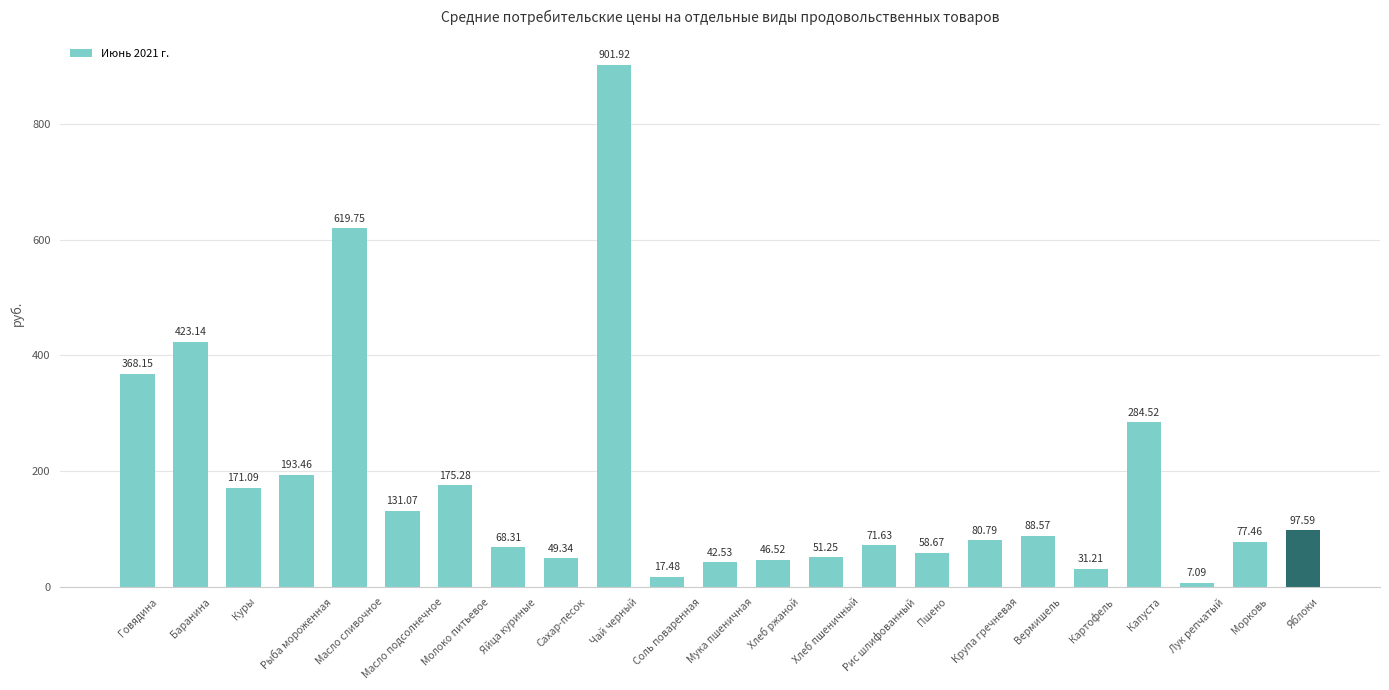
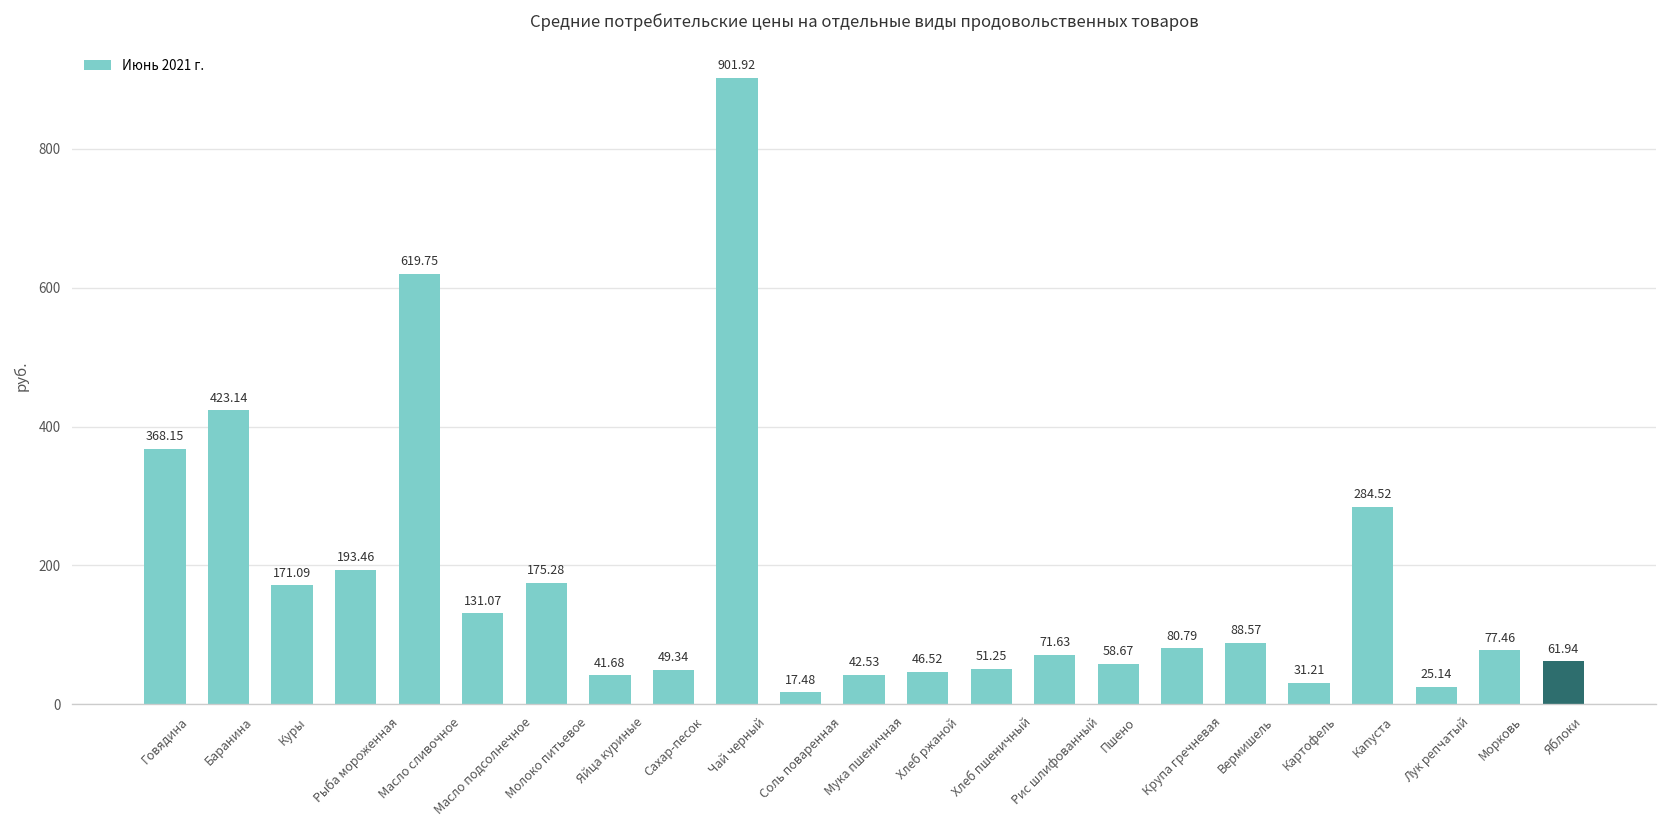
Яйца куриные: 68.31 -> 41.68
Лук репчатый: 7.09 -> 25.14
Яблоки: 97.59 -> 61.94
